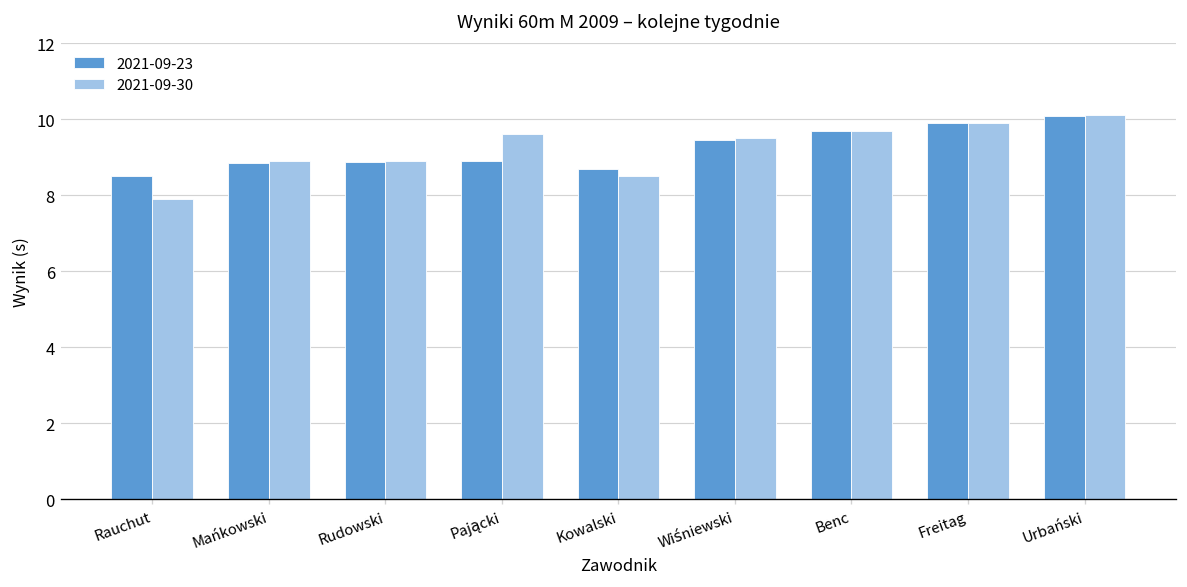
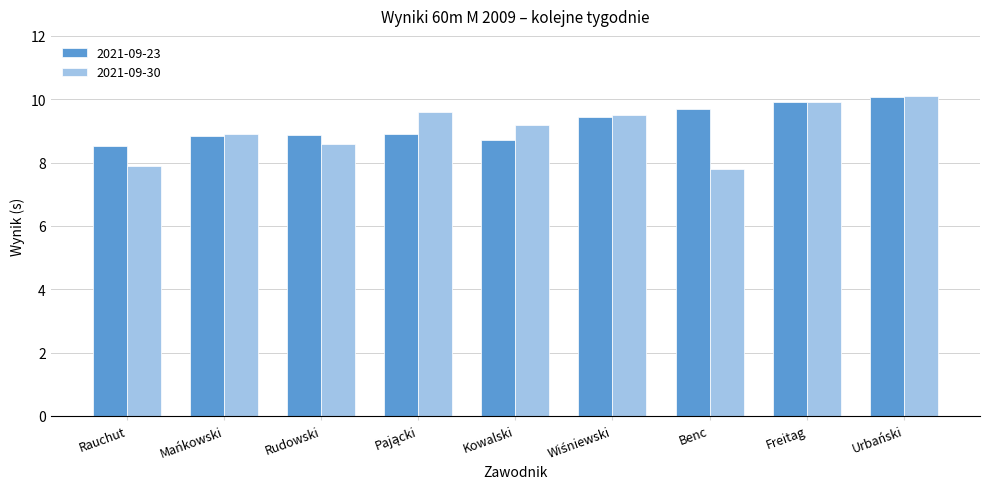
2021-09-30, Rudowski: 8.9 -> 8.6
2021-09-30, Kowalski: 8.5 -> 9.2
2021-09-30, Benc: 9.7 -> 7.8
